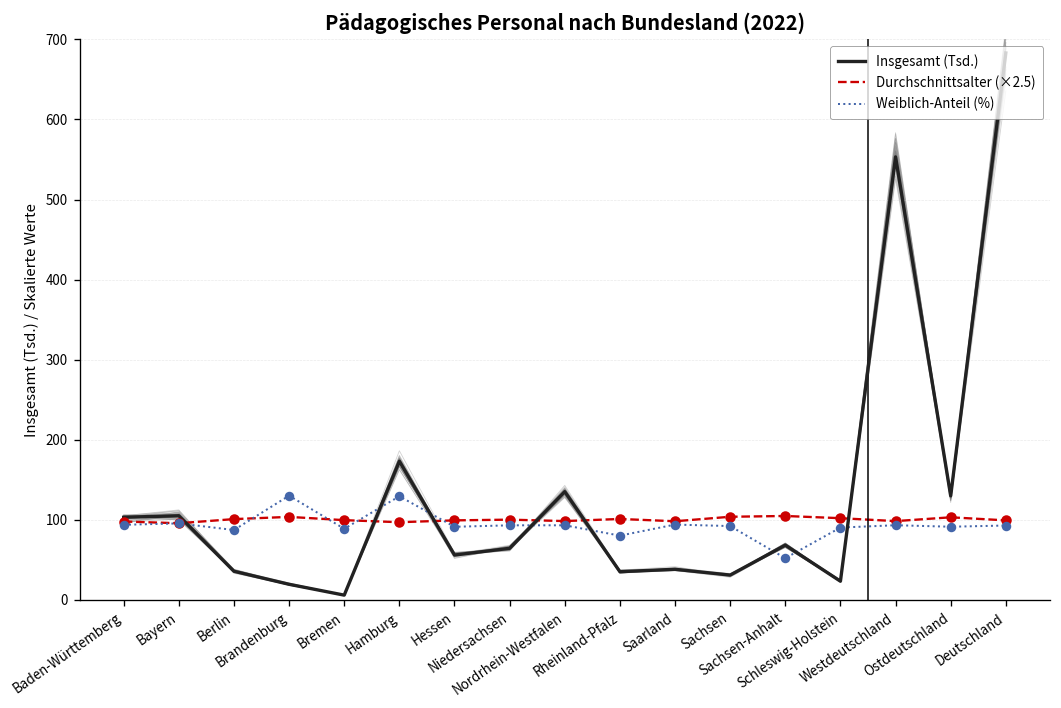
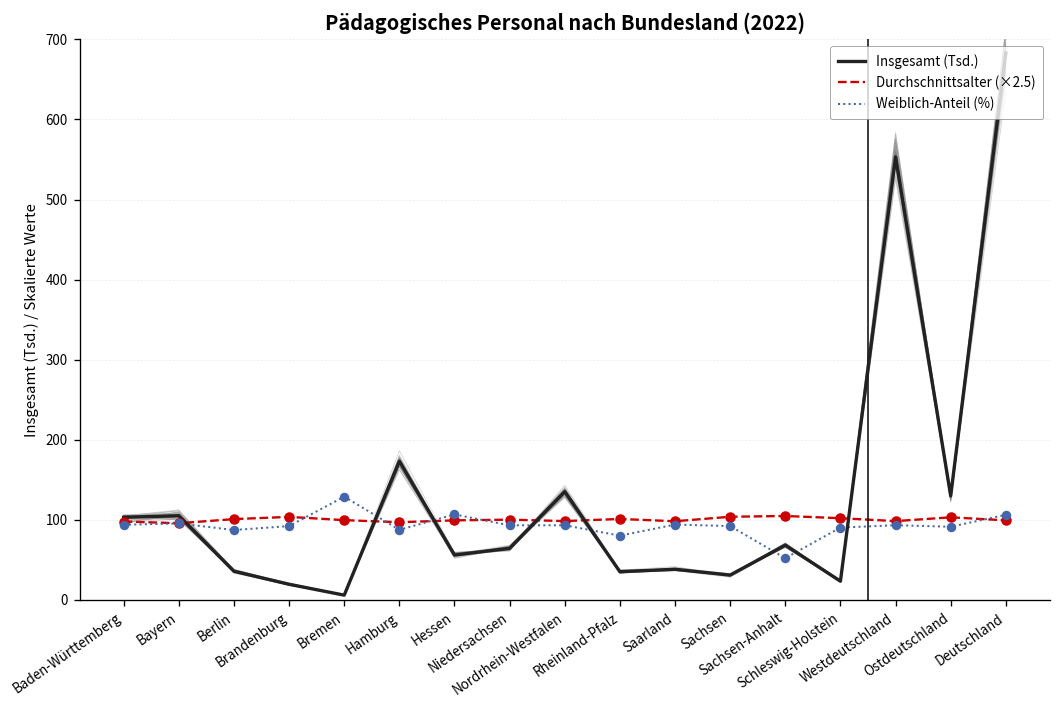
Weiblich-Anteil (%), Brandenburg: 130 -> 90
Weiblich-Anteil (%), Bremen: 90 -> 130
Weiblich-Anteil (%), Hamburg: 130 -> 90
Weiblich-Anteil (%), Hessen: 90 -> 110
Weiblich-Anteil (%), Deutschland: 90 -> 110
